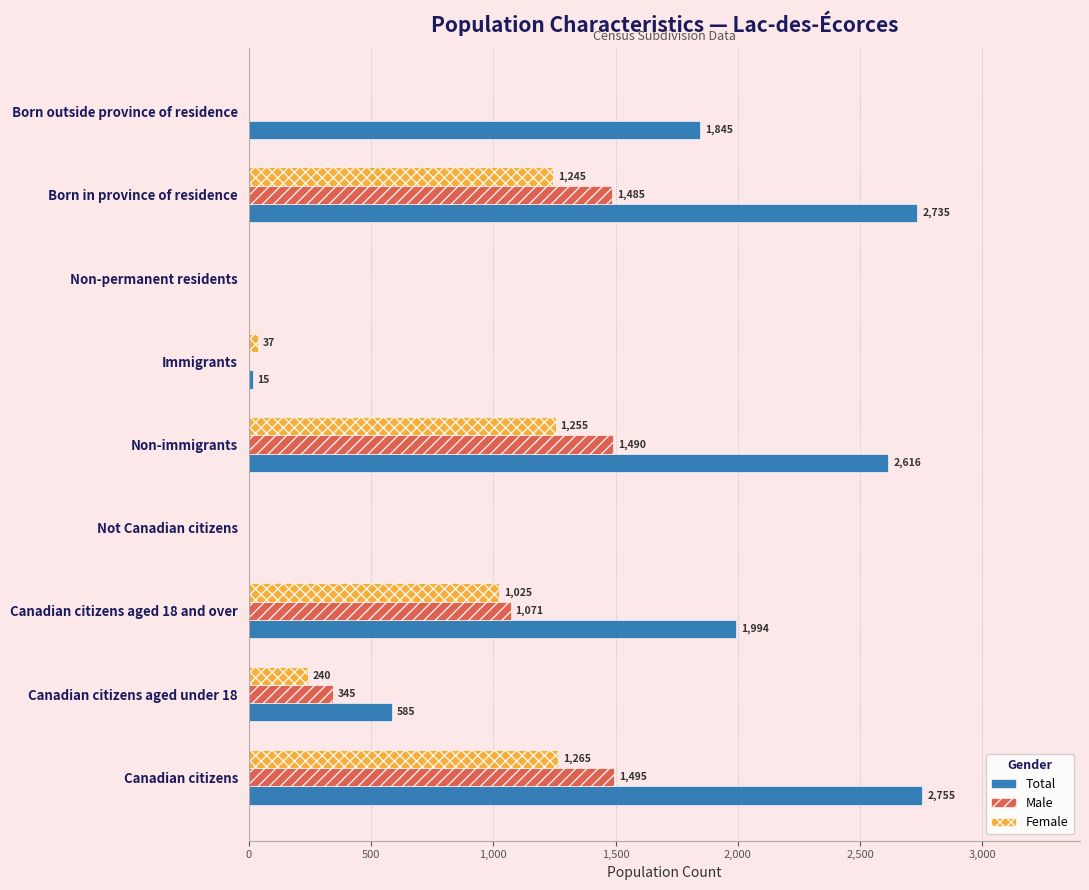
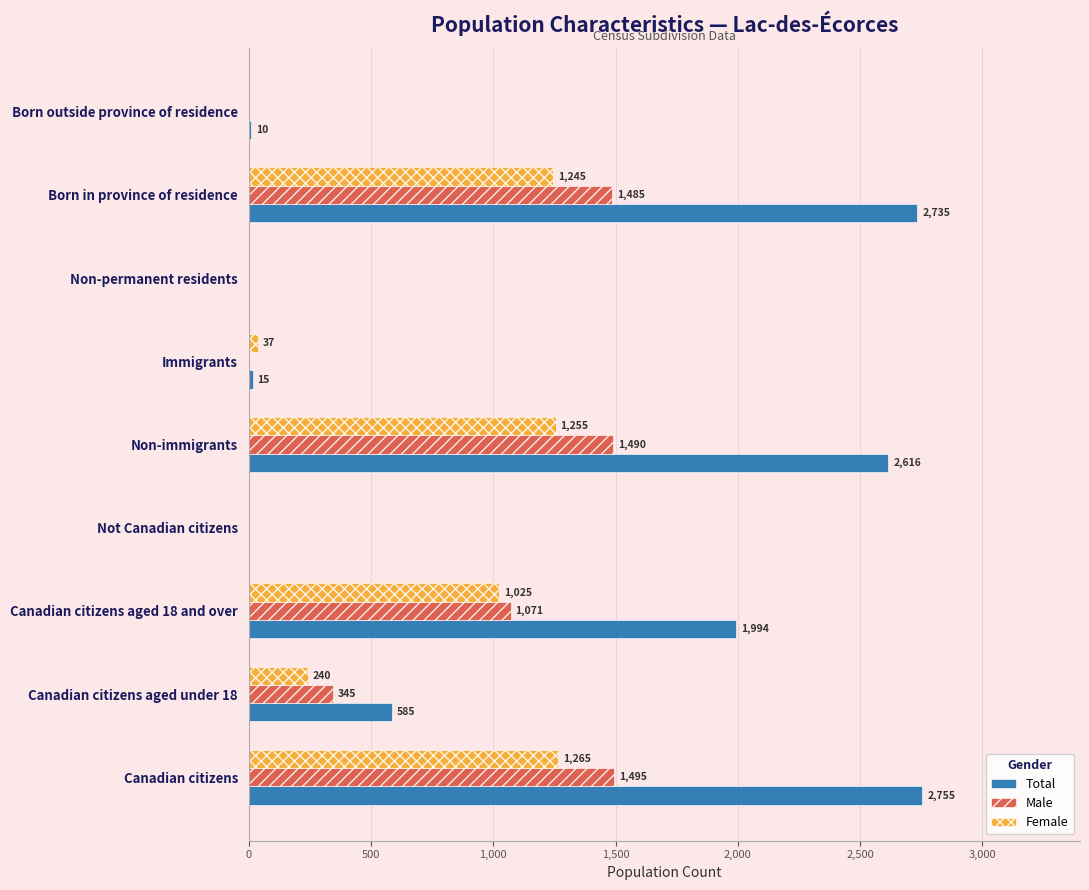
Total, Born outside province of residence: 1,845 -> 10
